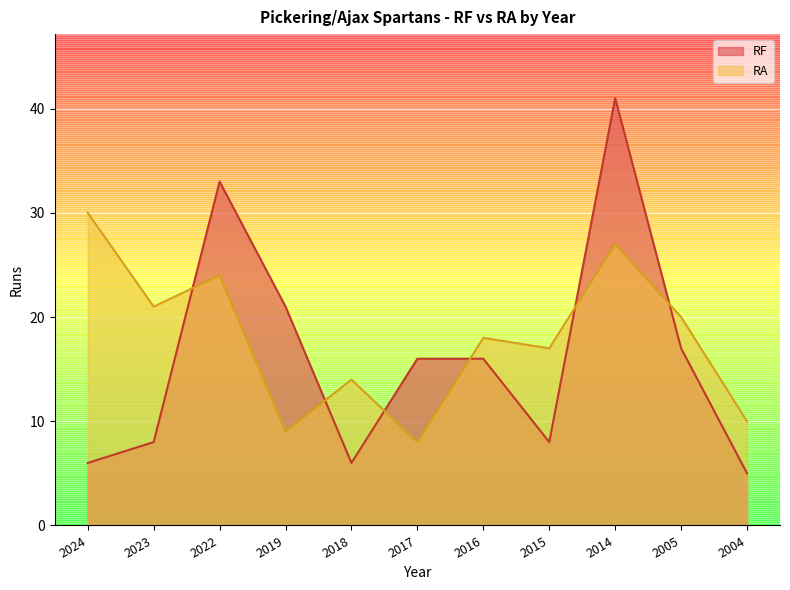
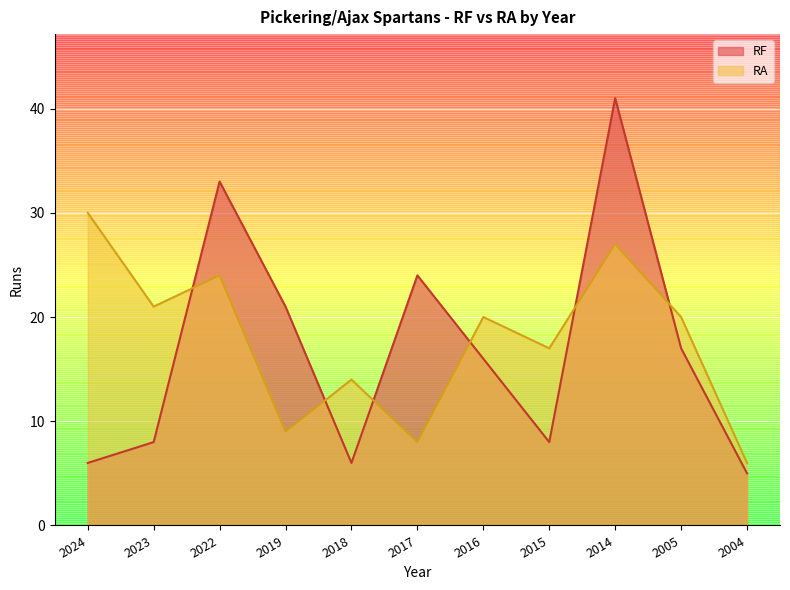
RF, 2017: 16 -> 24
RA, 2016: 18 -> 20
RA, 2004: 10 -> 6
